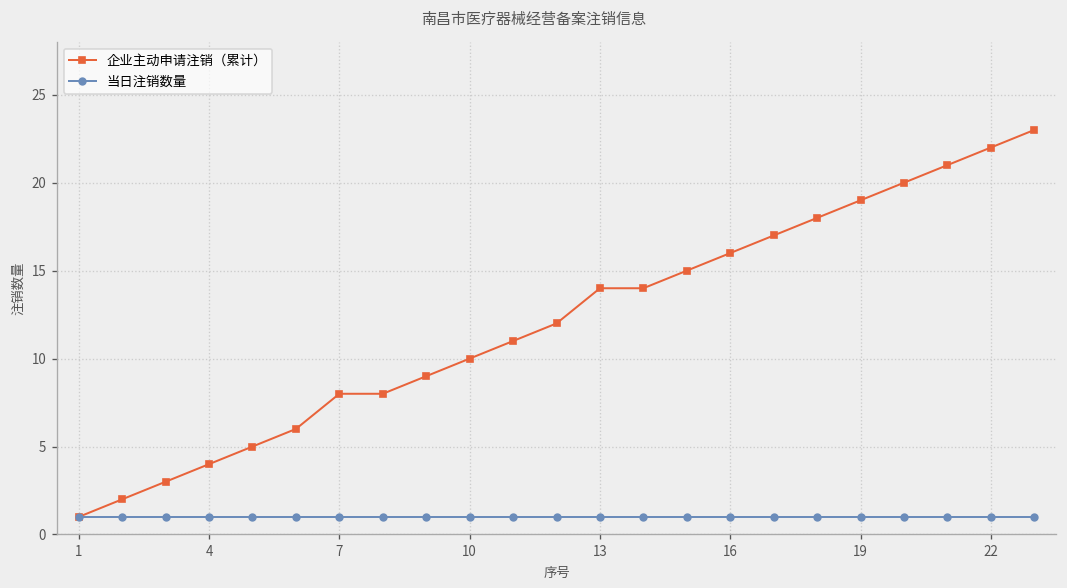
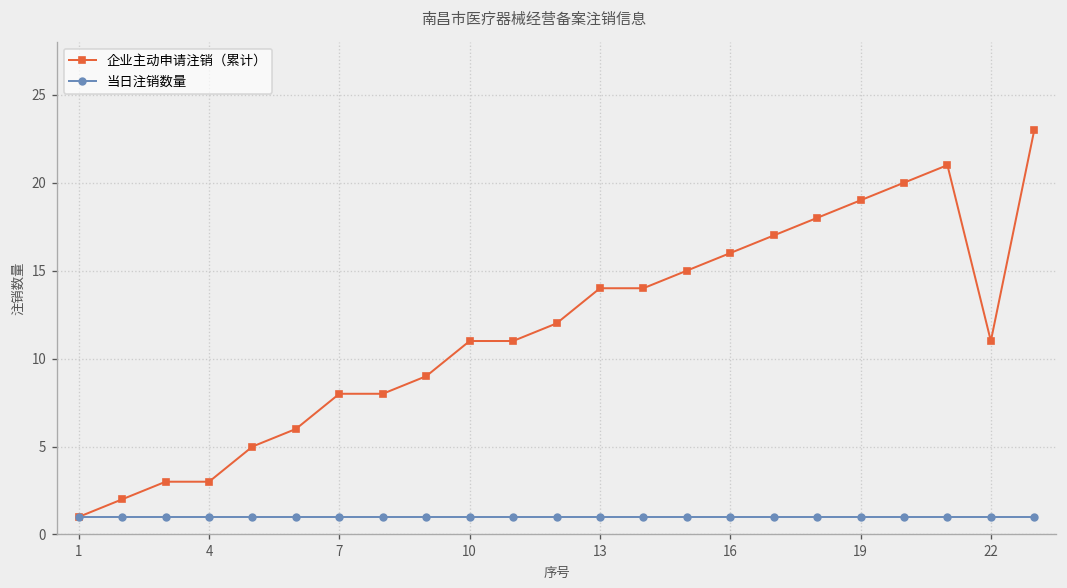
企业主动申请注销（累计）, 4: 4 -> 3
企业主动申请注销（累计）, 10: 10 -> 11
企业主动申请注销（累计）, 22: 22 -> 11
